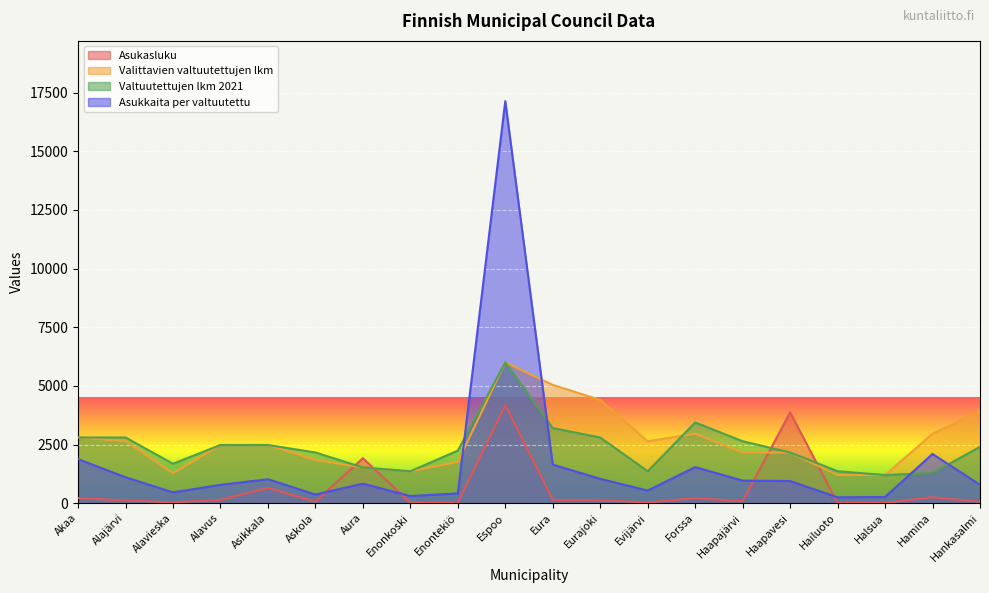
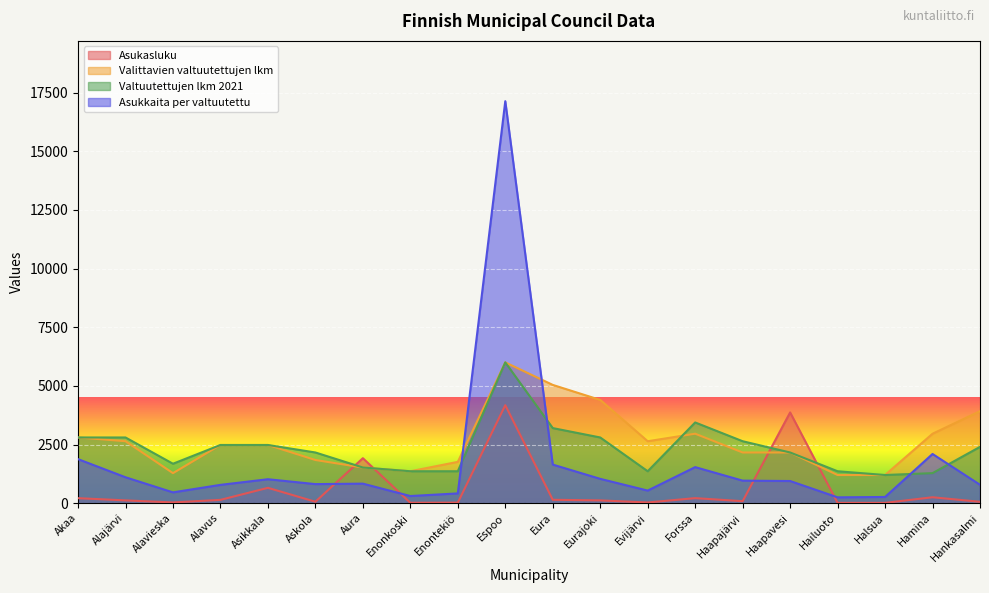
Asukkaita per valtuutettu, Askola: 400 -> 800
Valtuutettujen lkm 2021, Enontekiö: 2200 -> 1400
